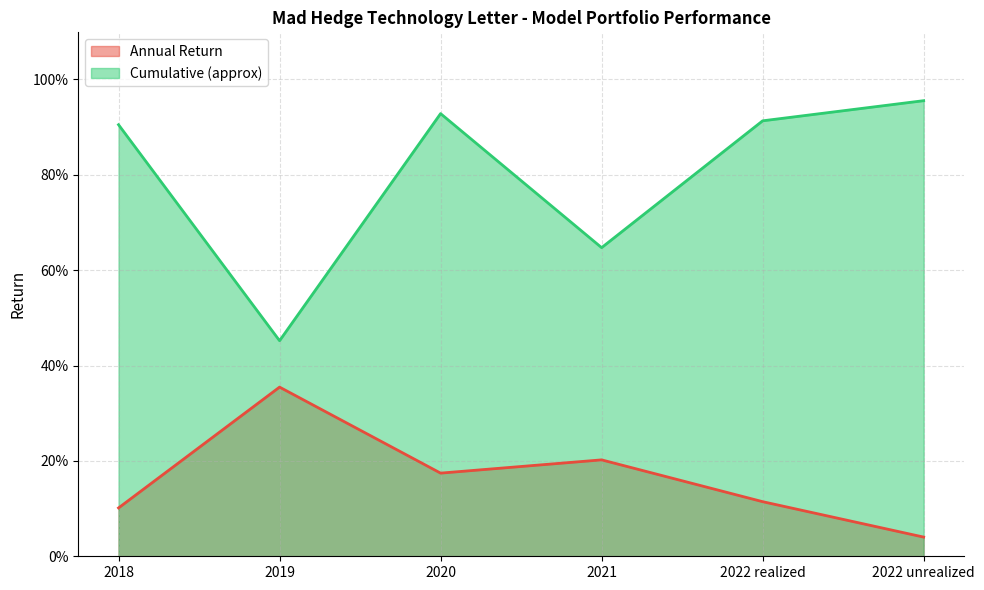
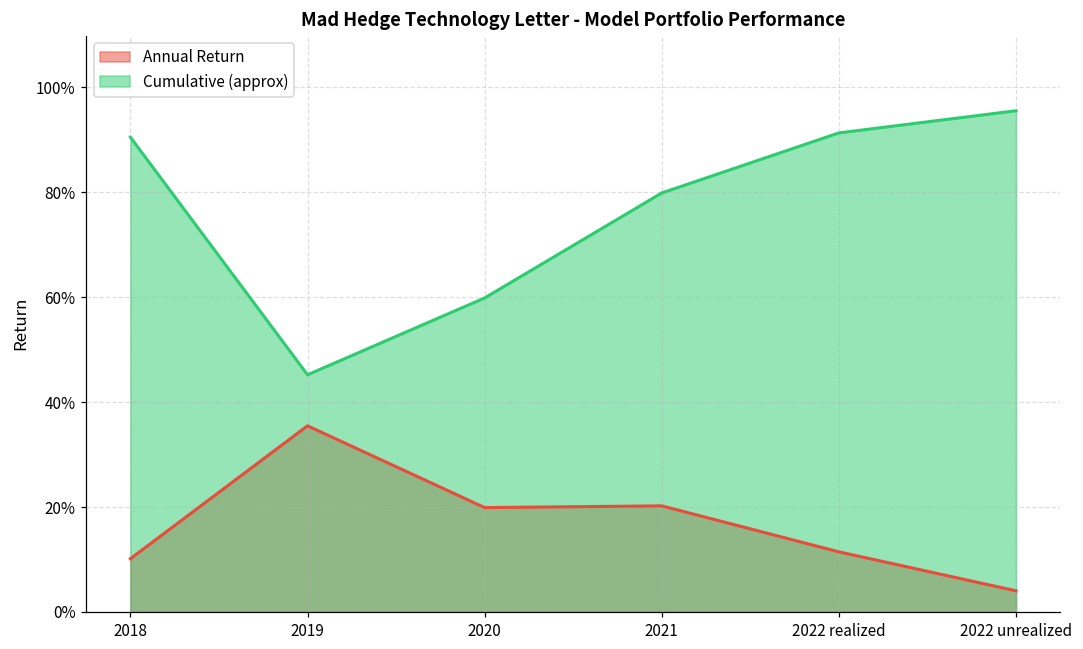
Annual Return, 2020: 17% -> 20%
Cumulative (approx), 2020: 93% -> 60%
Cumulative (approx), 2021: 65% -> 80%
